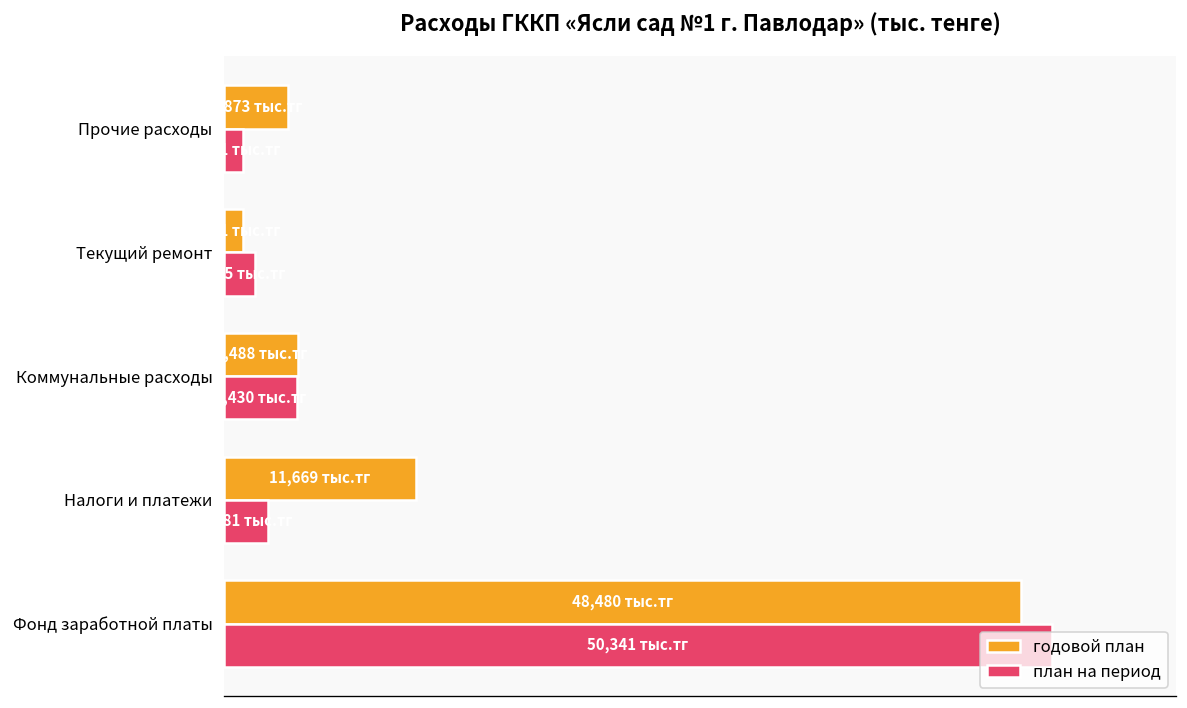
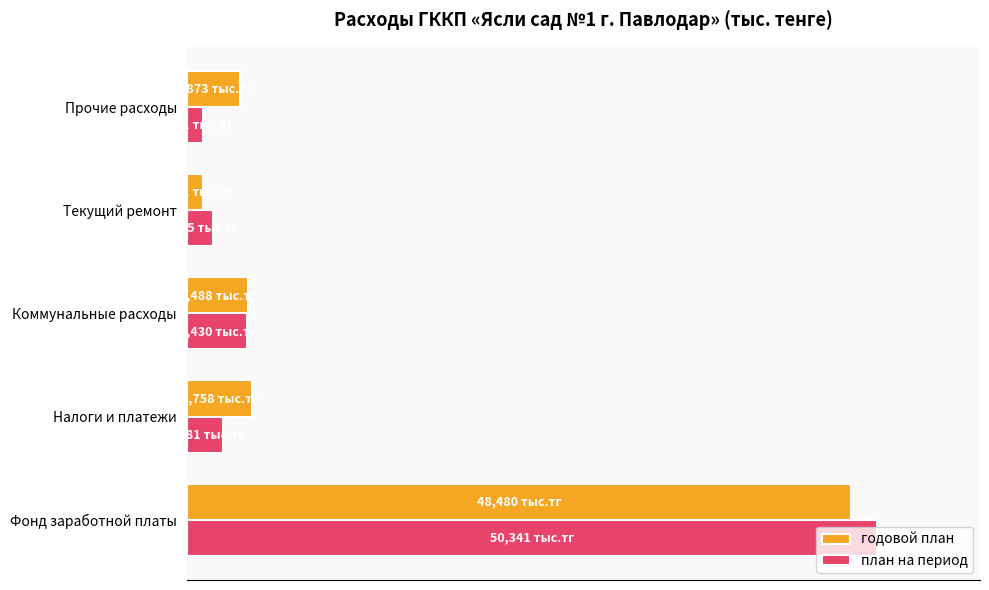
годовой план, Налоги и платежи: 11,669 -> 4,758
